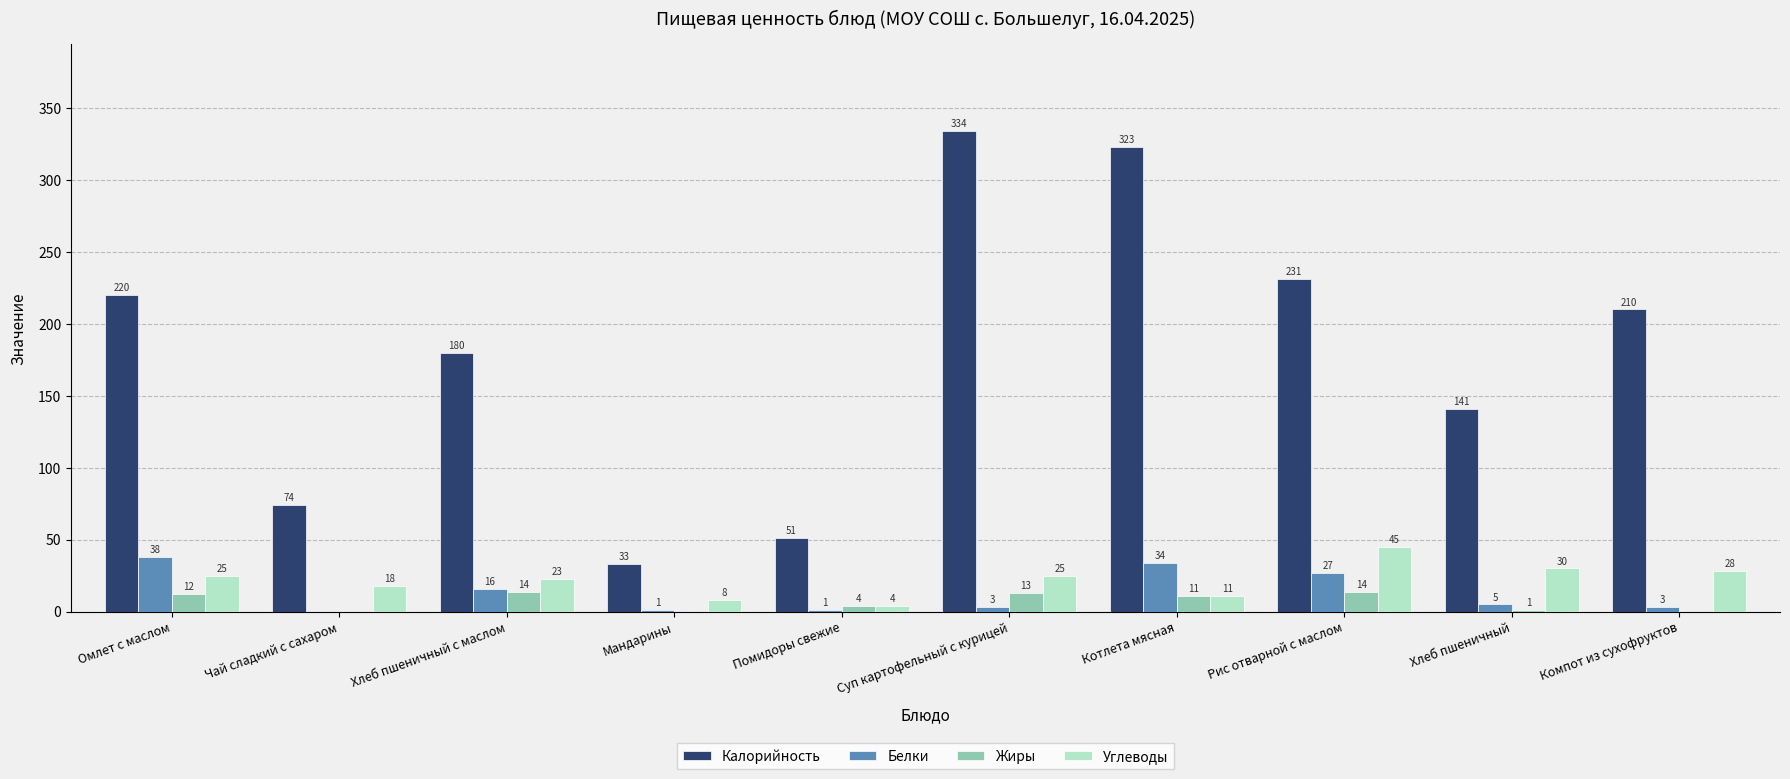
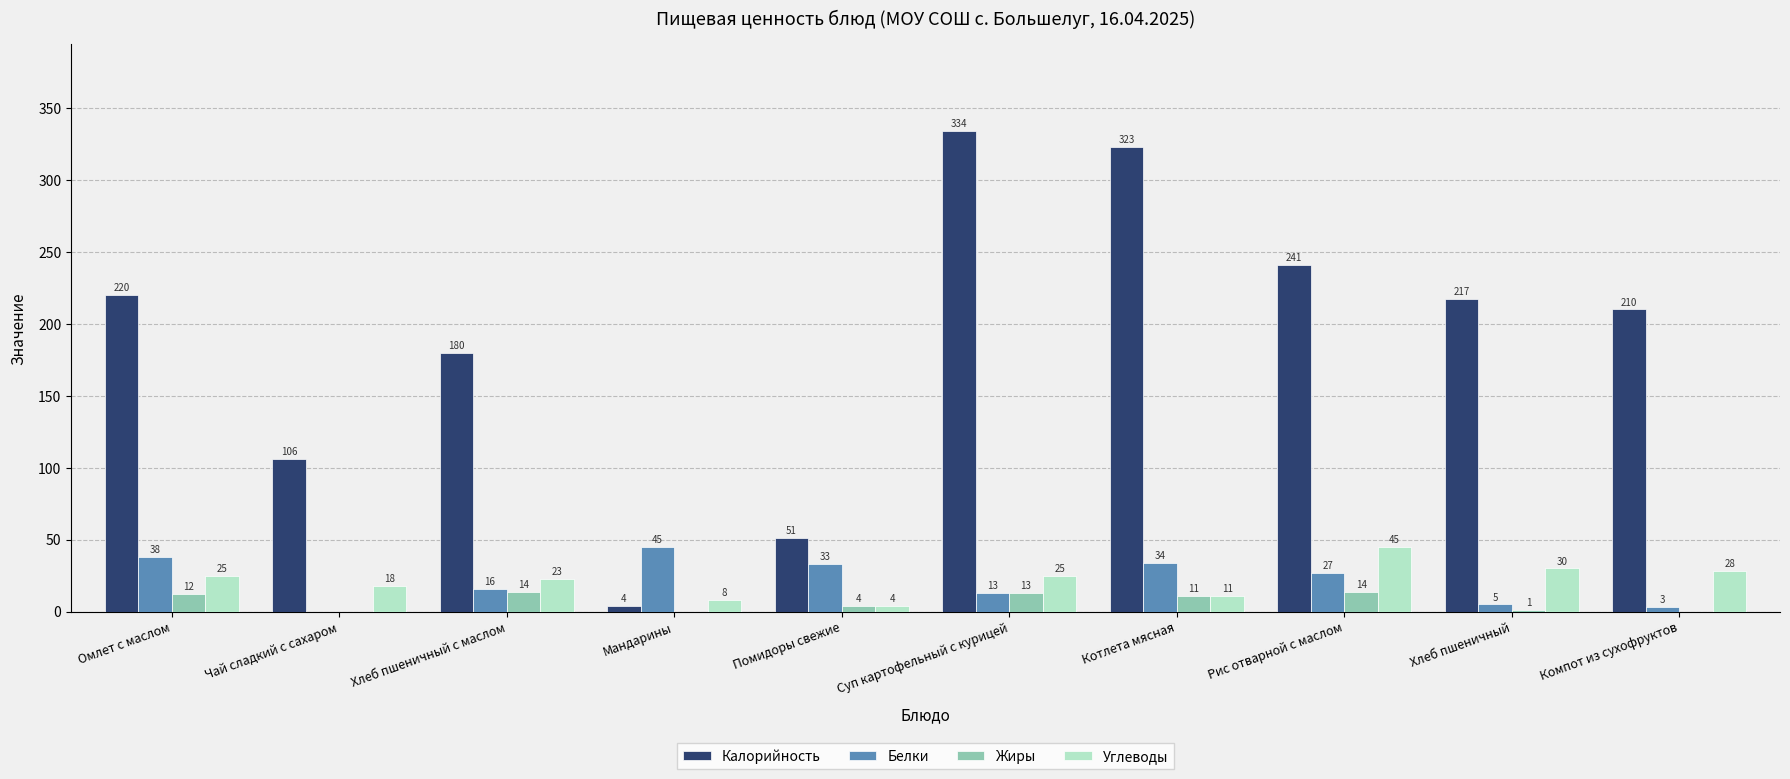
Калорийность, Чай сладкий с сахаром: 74 -> 106
Калорийность, Мандарины: 33 -> 4
Белки, Мандарины: 1 -> 45
Белки, Помидоры свежие: 1 -> 33
Белки, Суп картофельный с курицей: 3 -> 13
Калорийность, Рис отварной с маслом: 231 -> 241
Калорийность, Хлеб пшеничный: 141 -> 217
